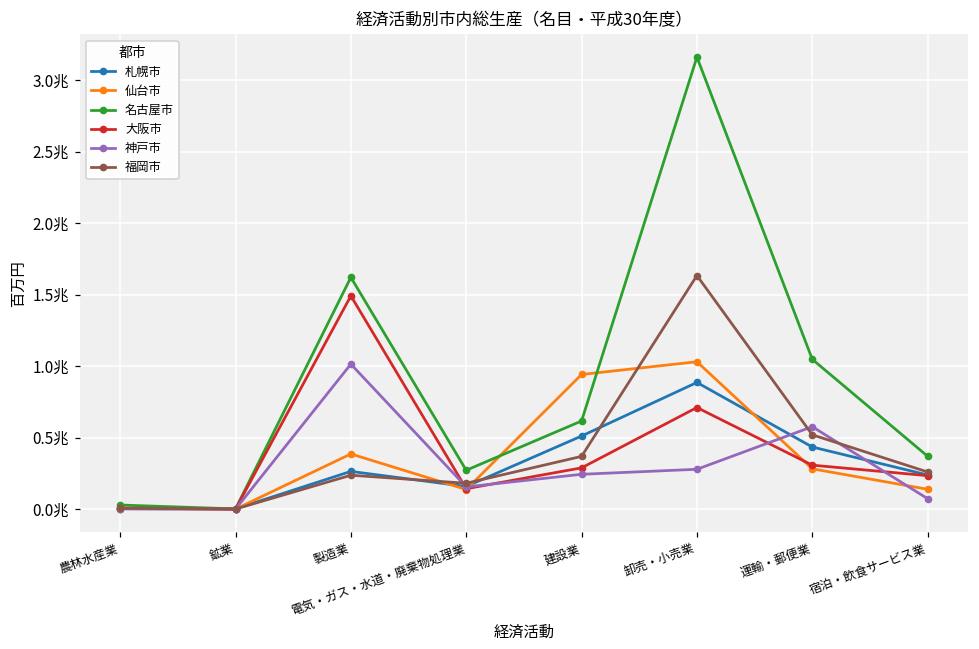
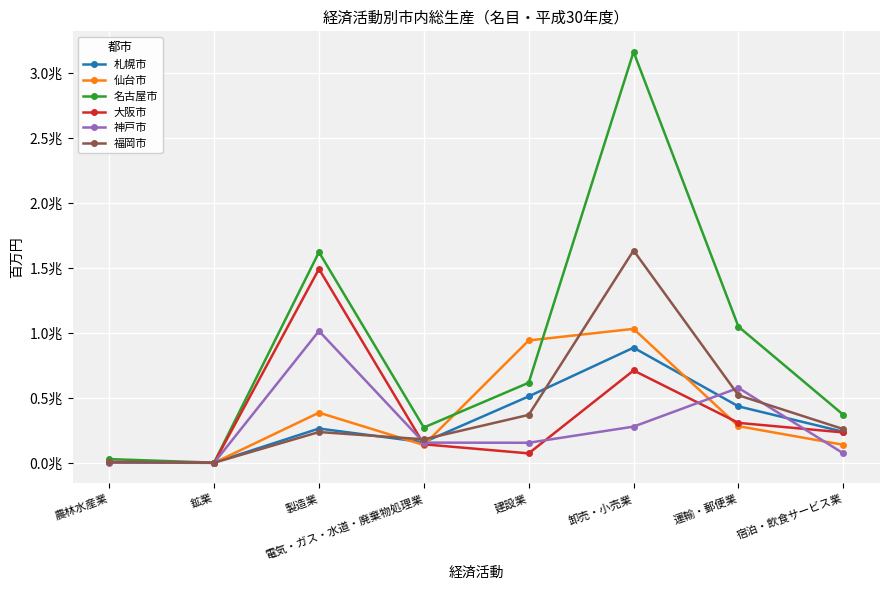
大阪市, 建設業: 0.29兆 -> 0.07兆
神戸市, 建設業: 0.24兆 -> 0.15兆
